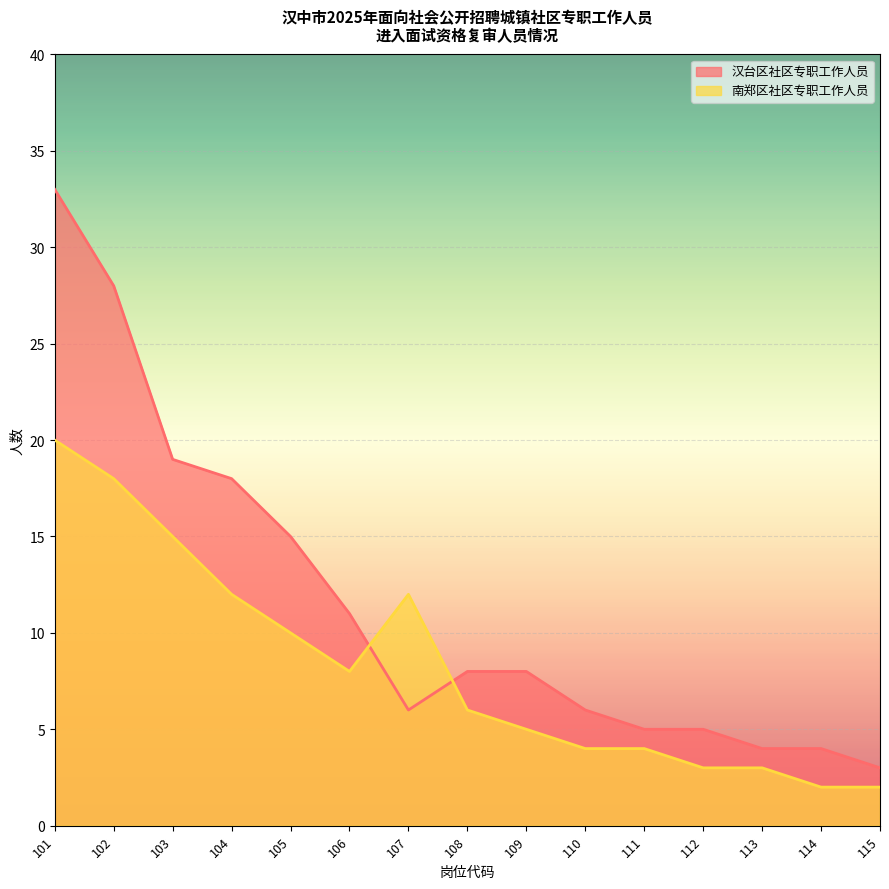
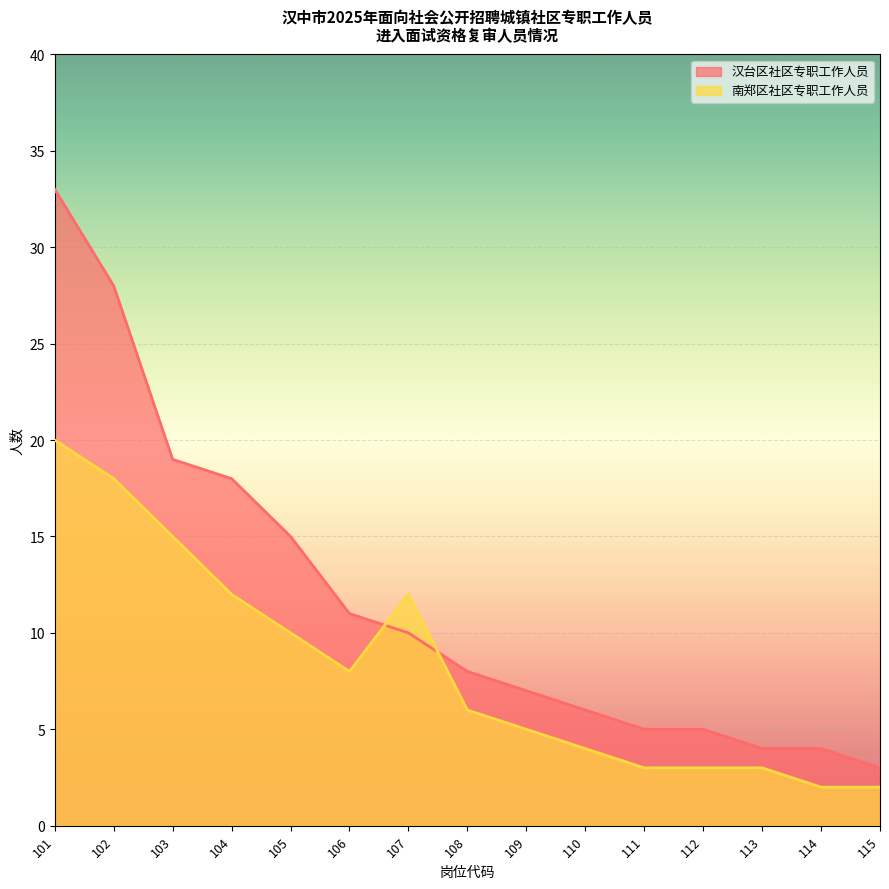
汉台区社区专职工作人员, 107: 6 -> 10
汉台区社区专职工作人员, 109: 8 -> 7
南郑区社区专职工作人员, 111: 4 -> 3
